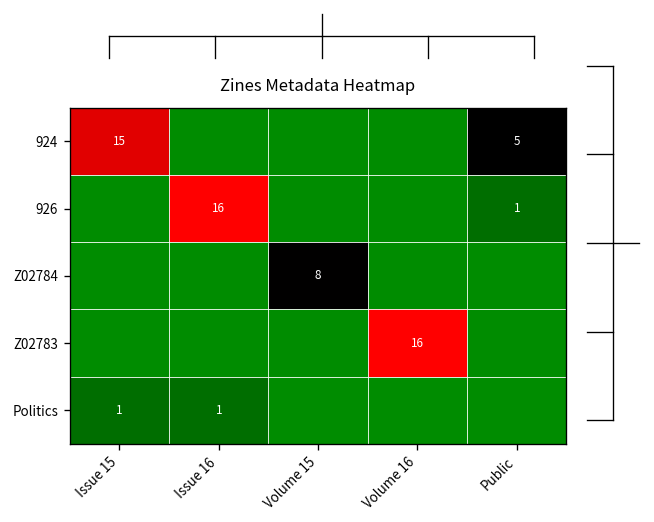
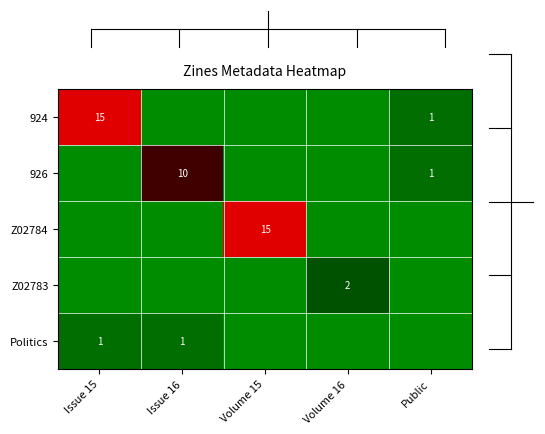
Zines Metadata Heatmap, 924, Public: 5 -> 1
Zines Metadata Heatmap, 926, Issue 16: 16 -> 10
Zines Metadata Heatmap, Z02784, Volume 15: 8 -> 15
Zines Metadata Heatmap, Z02783, Volume 16: 16 -> 2
